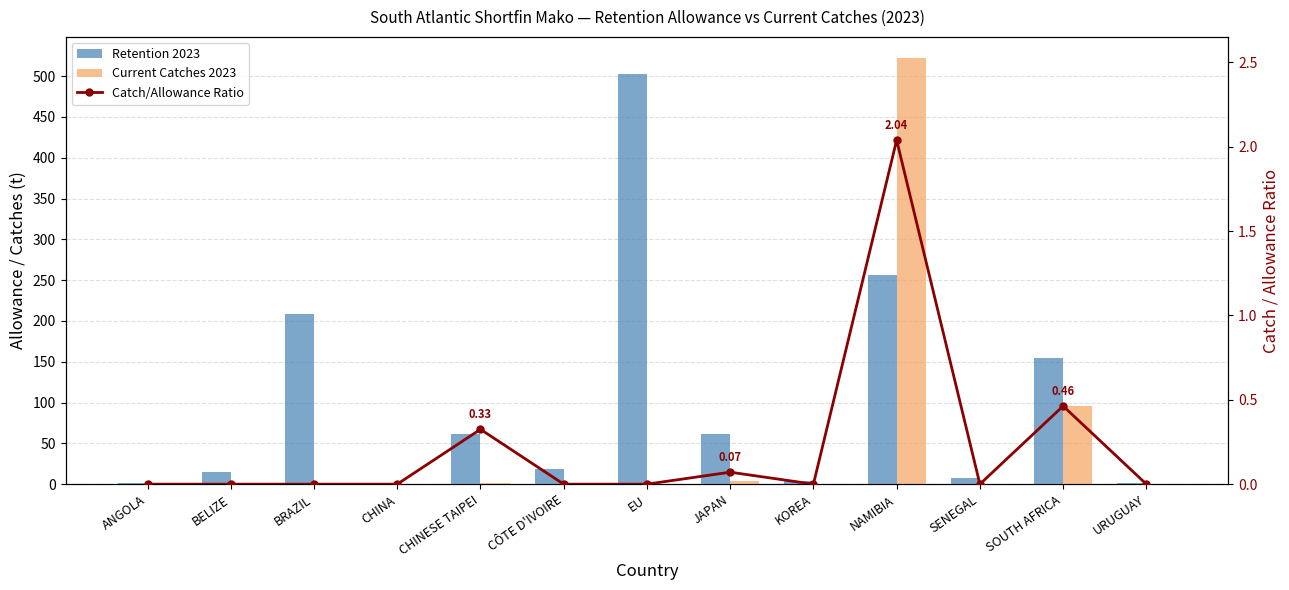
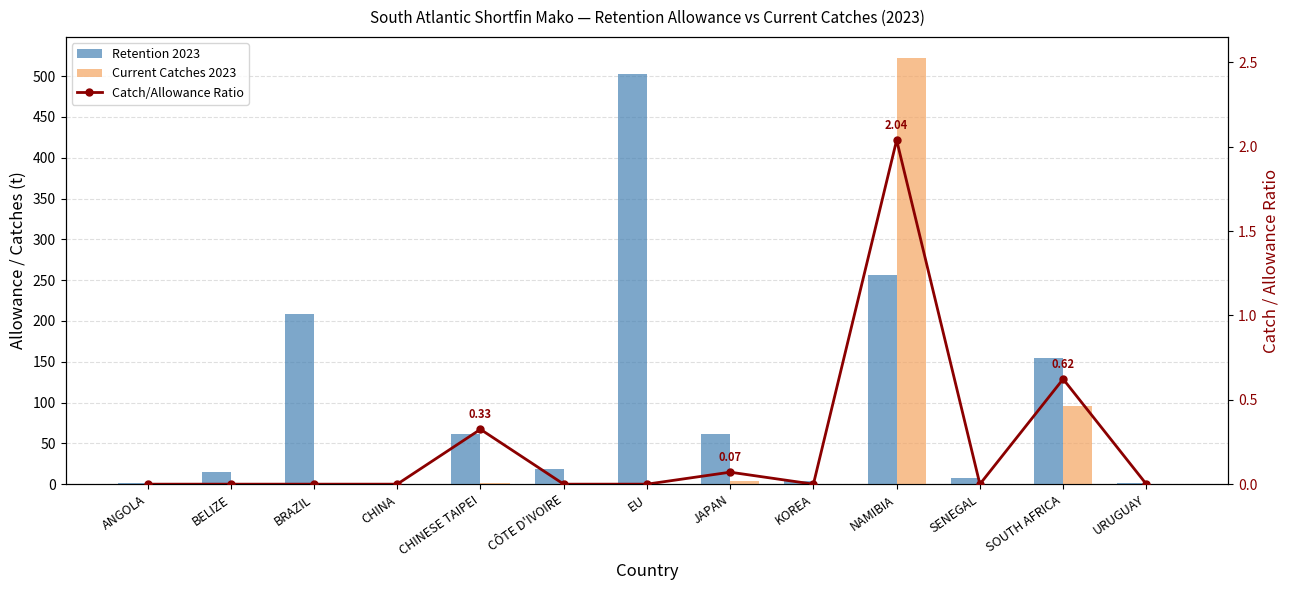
Catch/Allowance Ratio, SOUTH AFRICA: 0.46 -> 0.62
